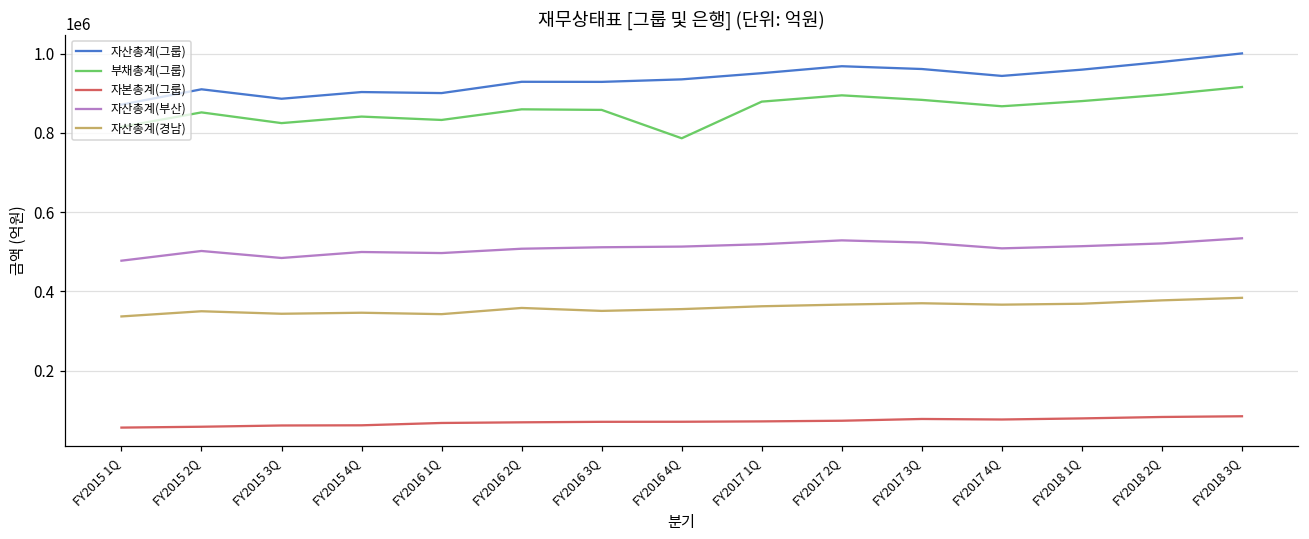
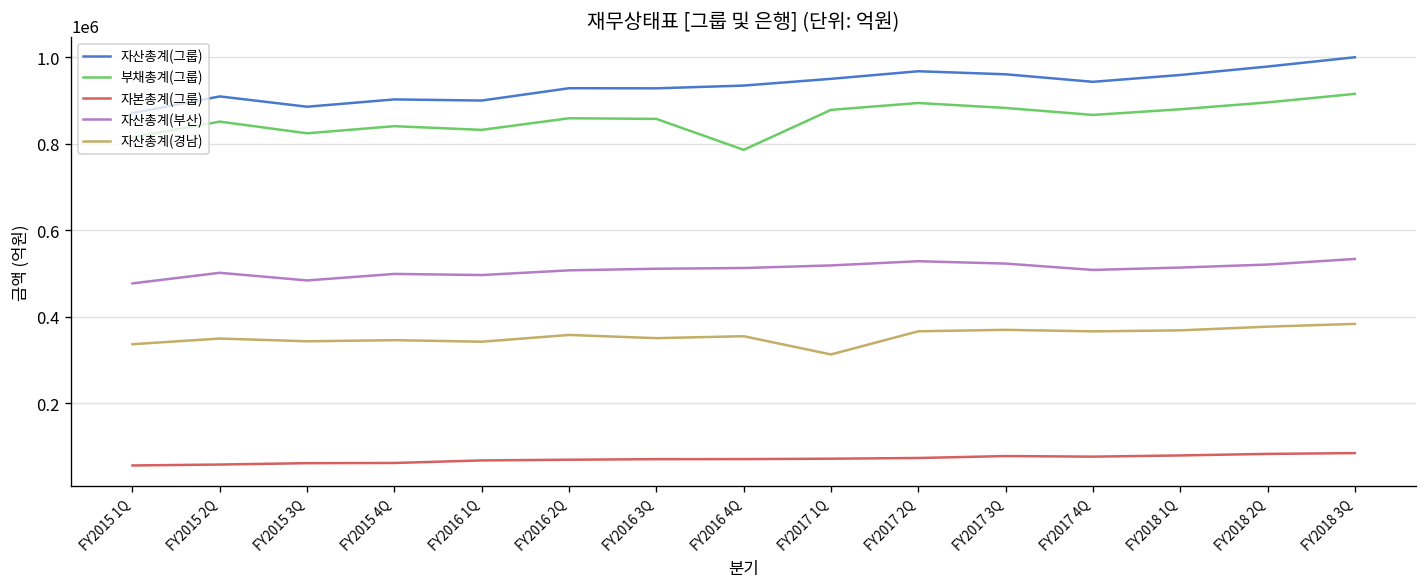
자산총계(경남), FY2017 1Q: 360000 -> 310000
